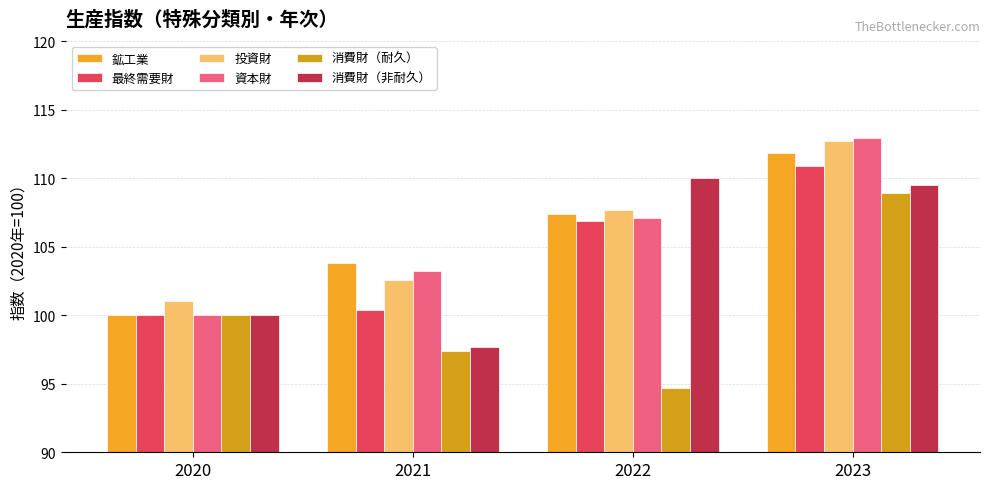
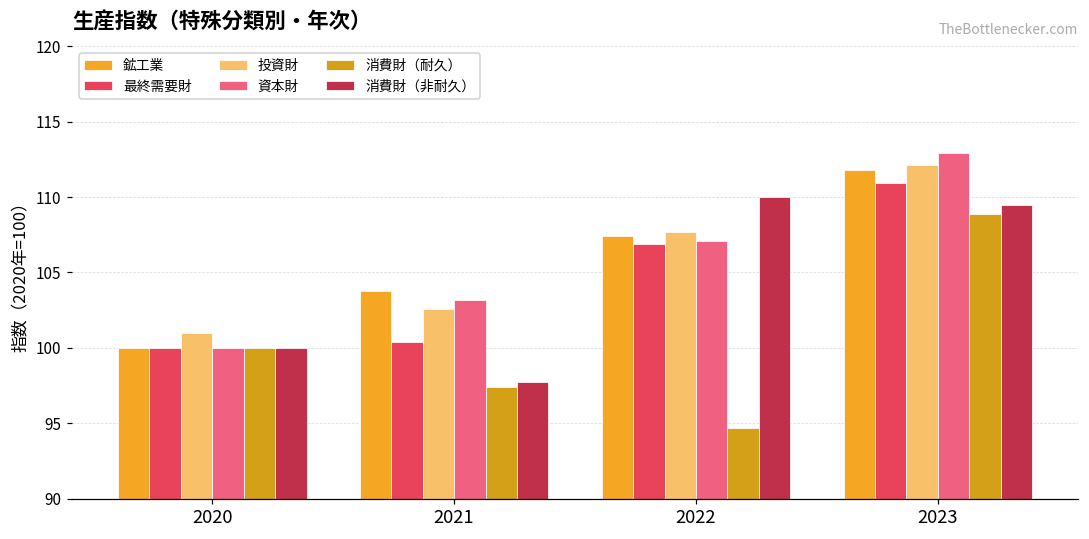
投資財, 2023: 112.7 -> 112.1
